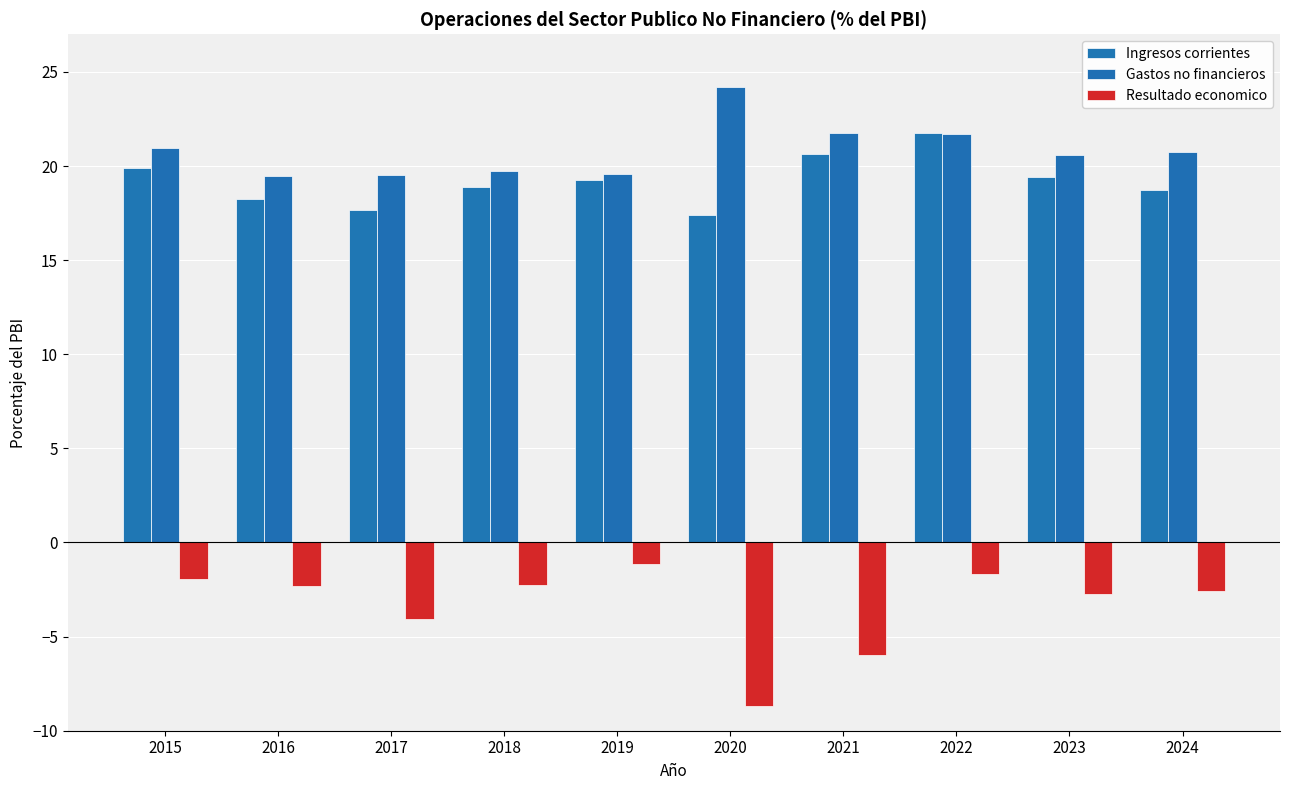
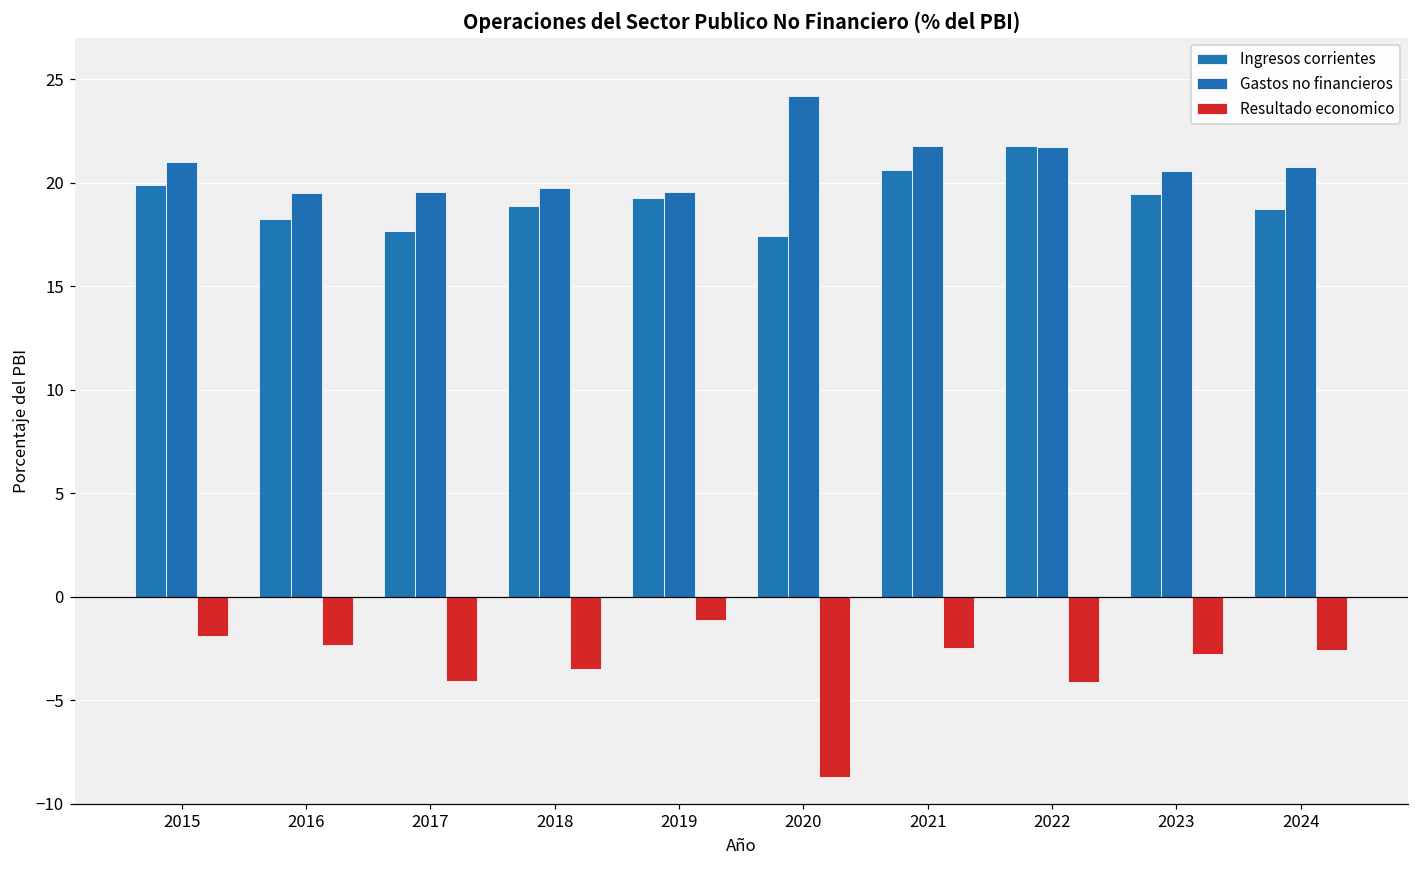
Resultado economico, 2018: -2.3 -> -3.5
Resultado economico, 2021: -6.0 -> -2.5
Resultado economico, 2022: -1.7 -> -4.1
